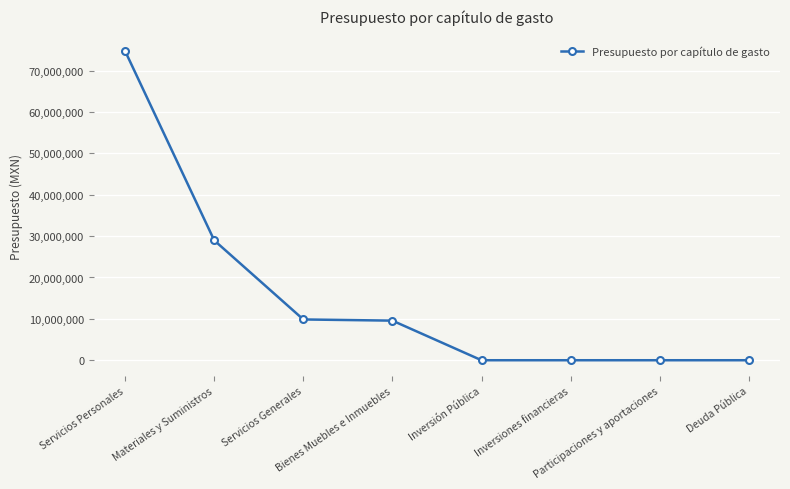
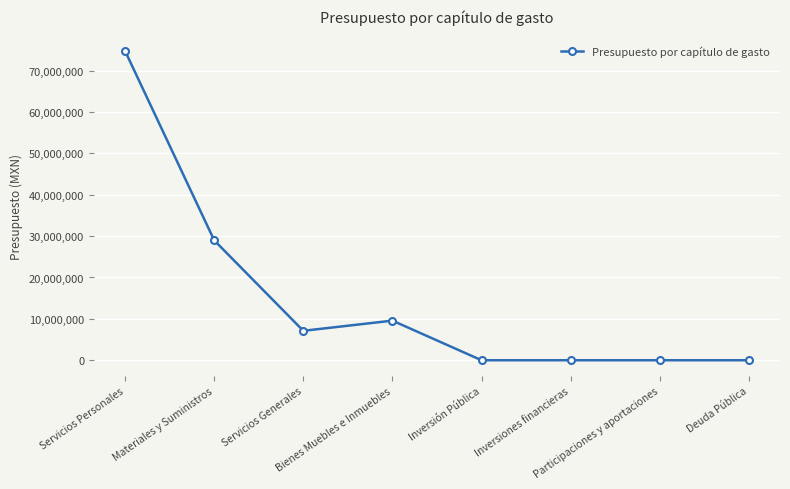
Servicios Generales: 10,000,000 -> 7,000,000
